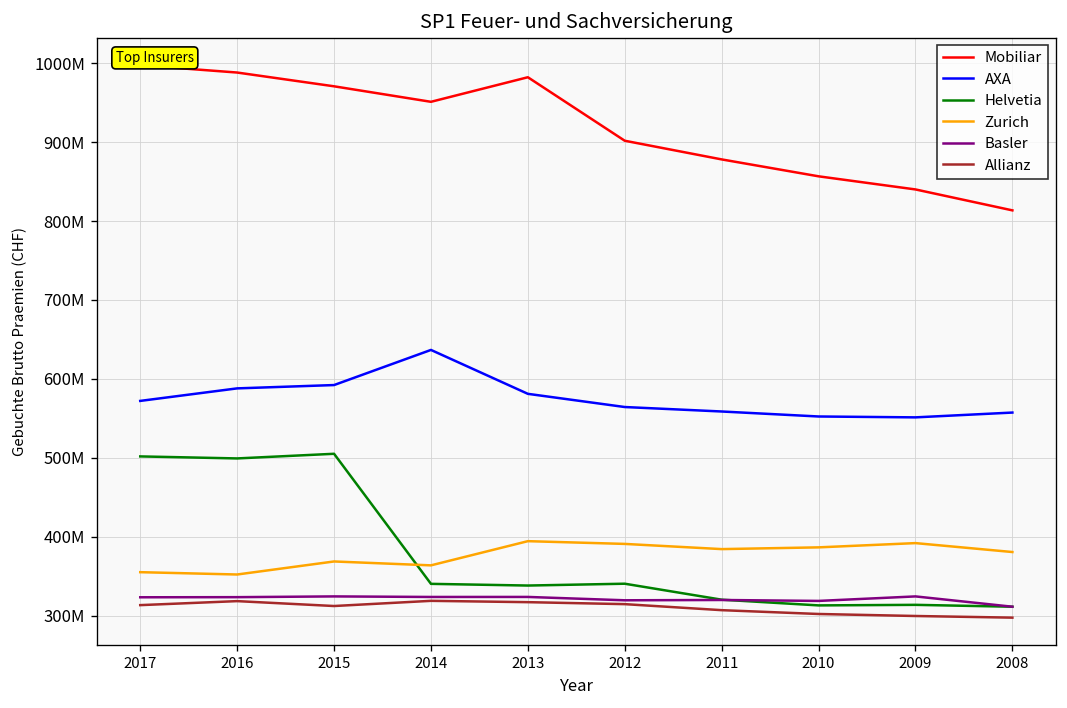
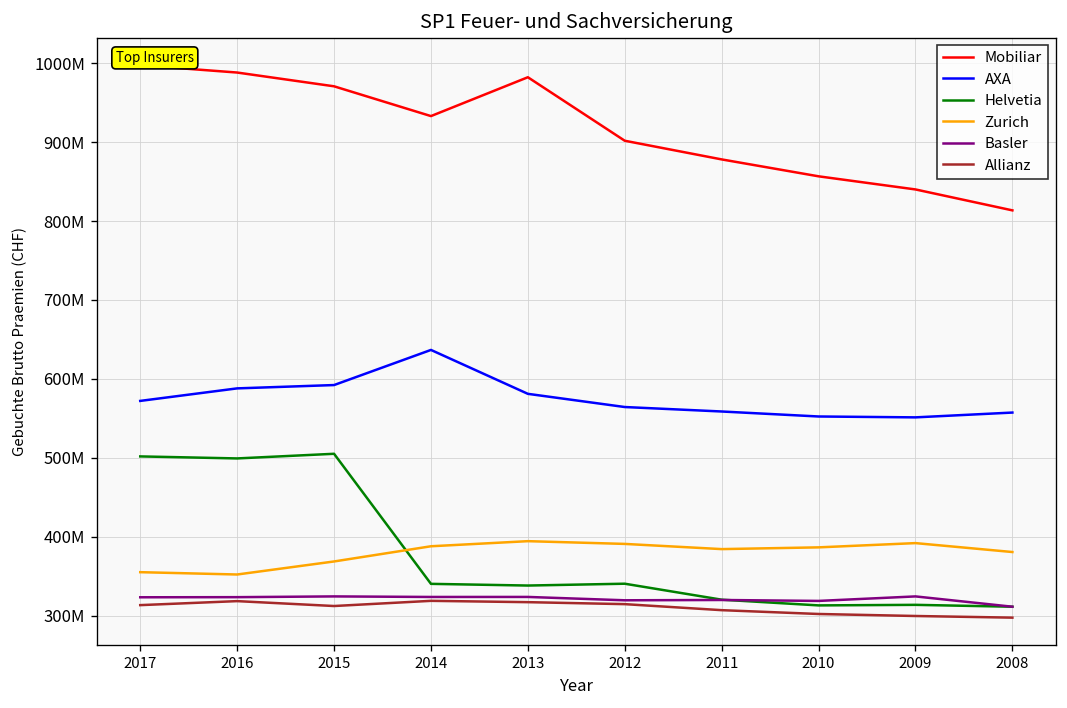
Mobiliar, 2014: 950000000 -> 930000000
Zurich, 2014: 360000000 -> 390000000
